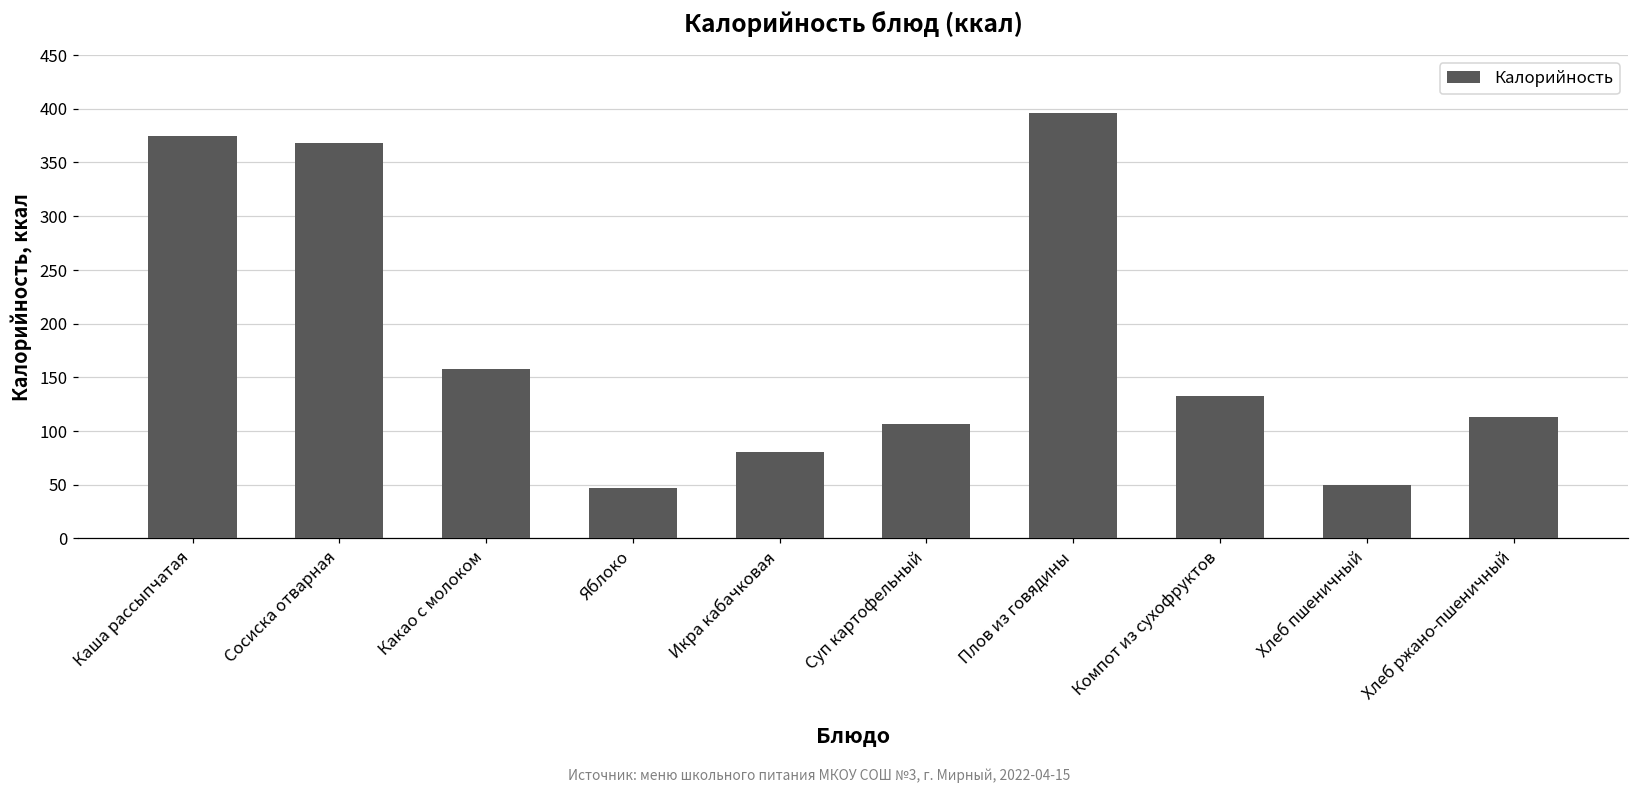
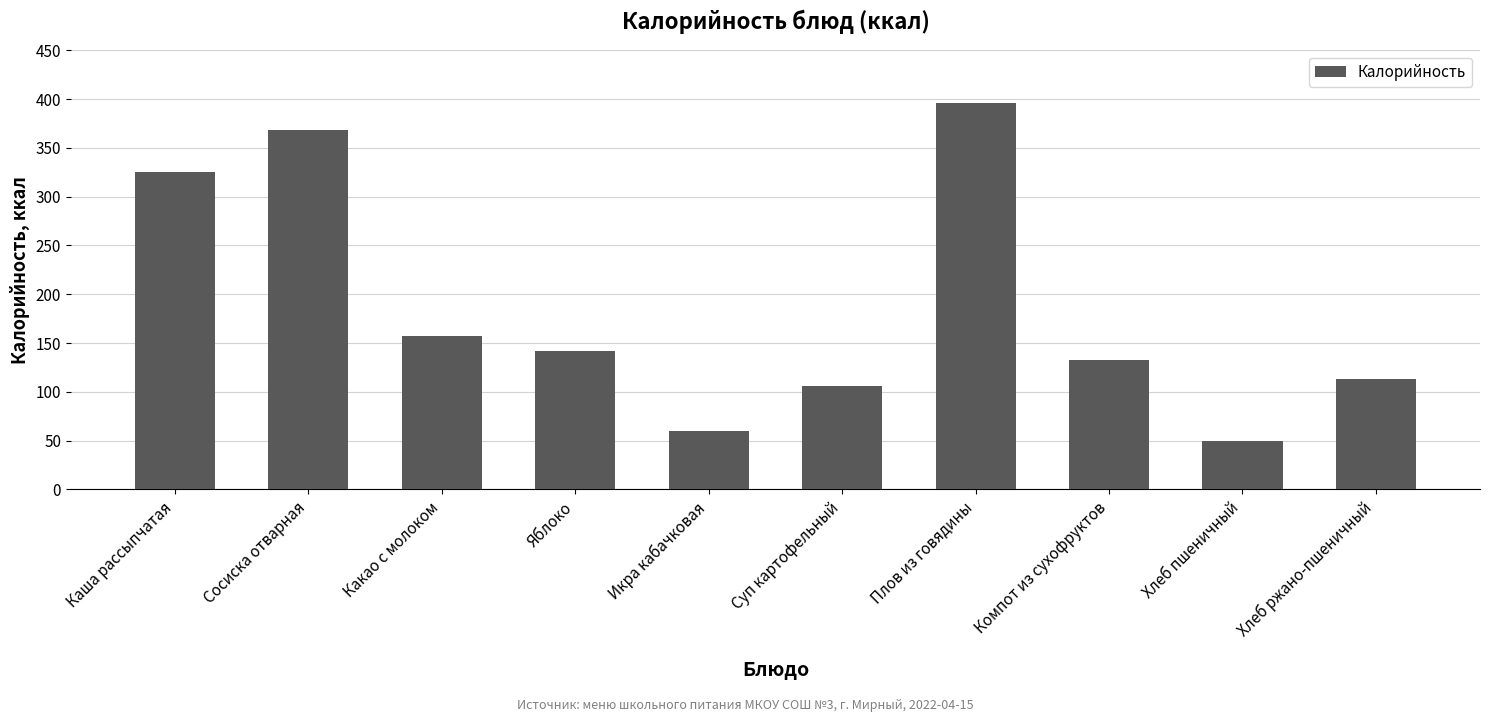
Каша рассыпчатая: 380 -> 330
Яблоко: 50 -> 140
Икра кабачковая: 80 -> 60
